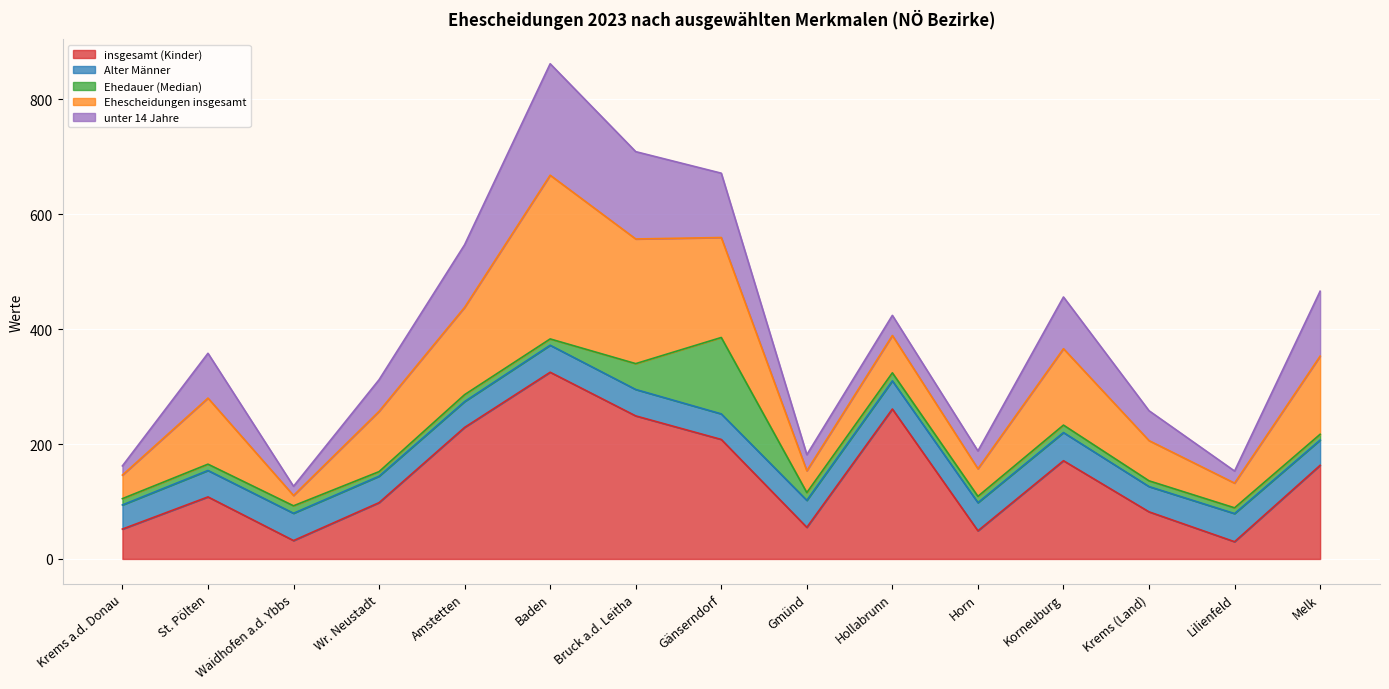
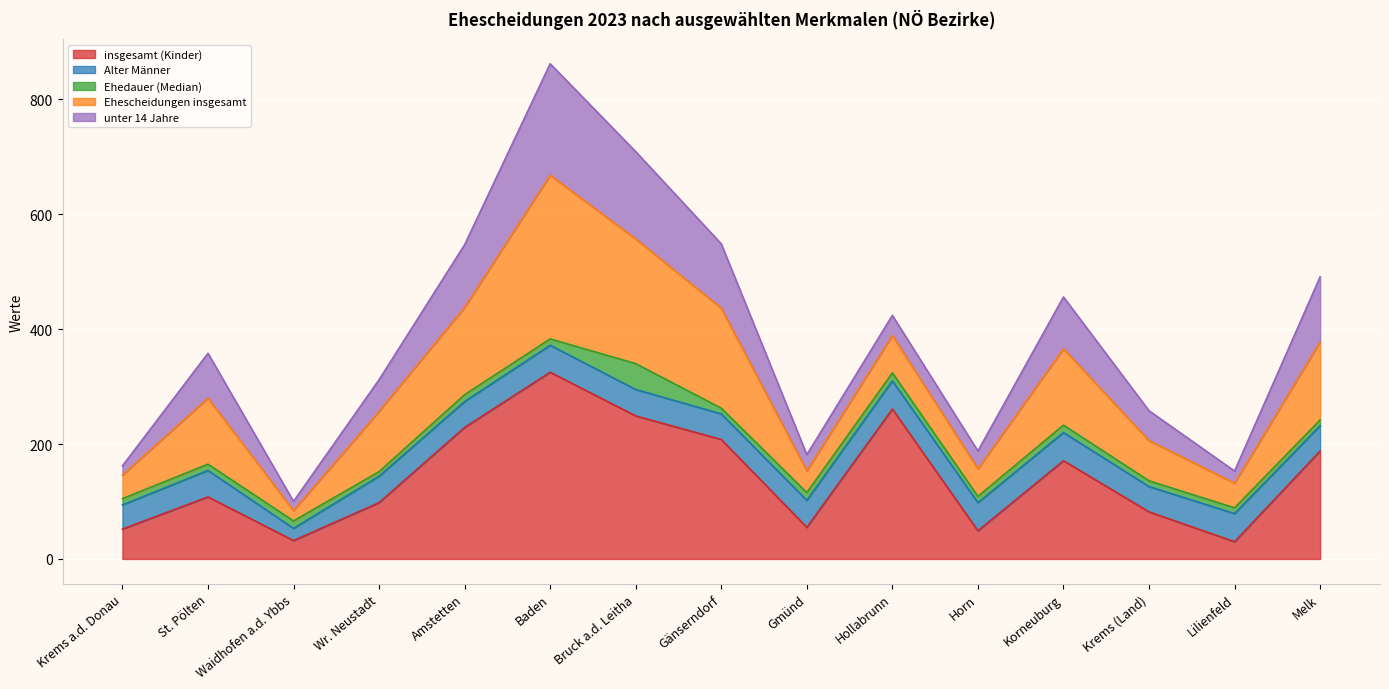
Alter Männer, Waidhofen a.d. Ybbs: 50 -> 20
Ehedauer (Median), Gänserndorf: 130 -> 10
insgesamt (Kinder), Melk: 160 -> 190
